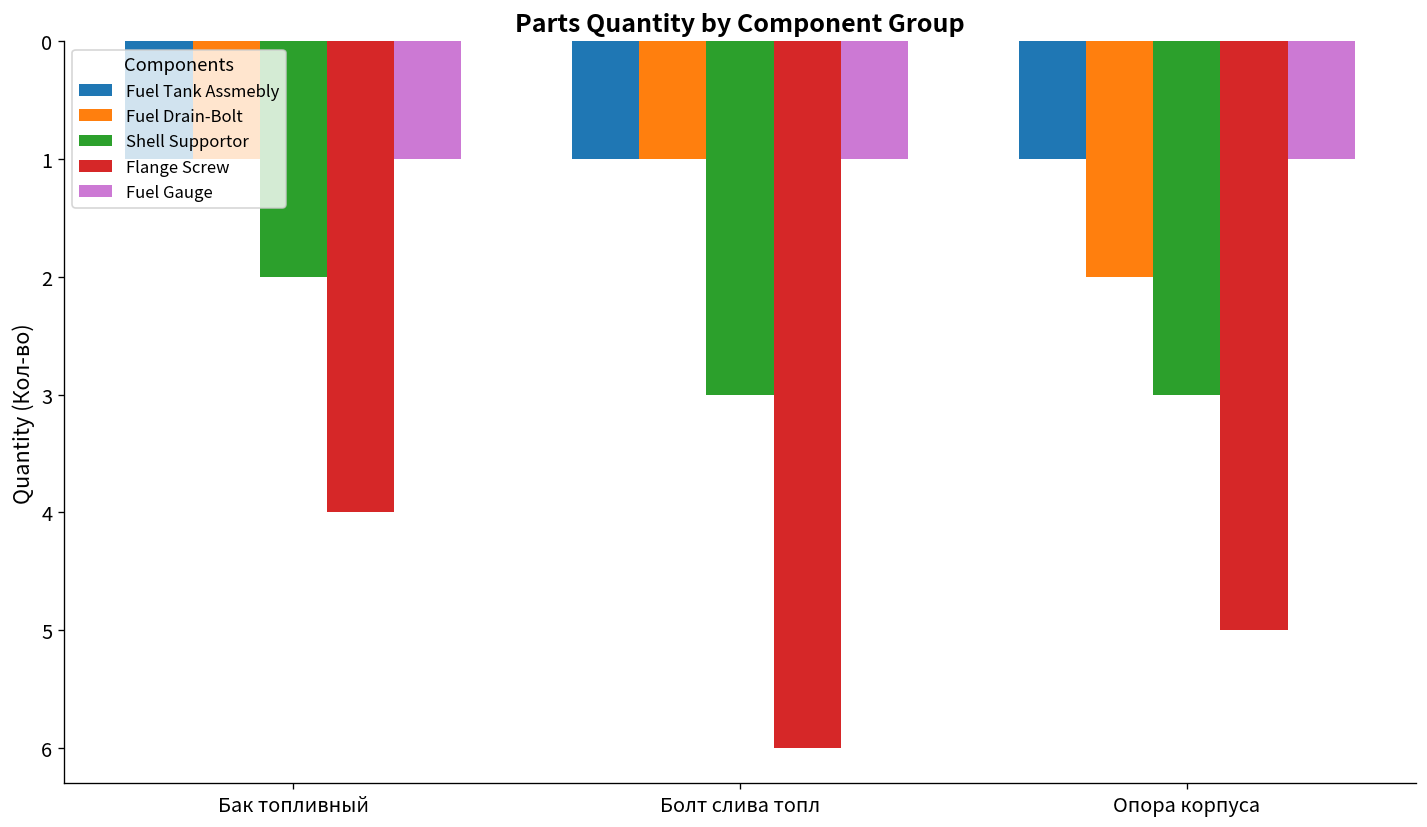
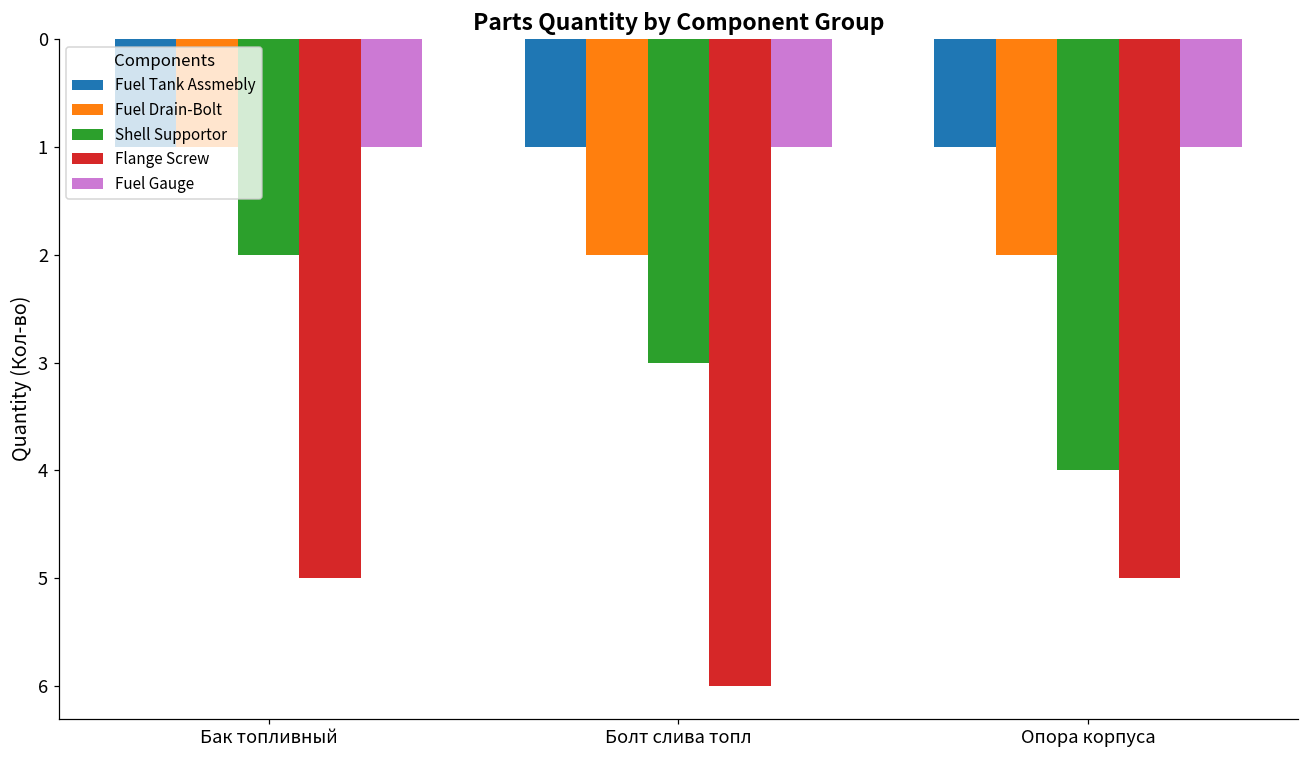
Flange Screw, Бак топливный: 4 -> 5
Fuel Drain-Bolt, Болт слива топл: 1 -> 2
Shell Supportor, Опора корпуса: 3 -> 4
